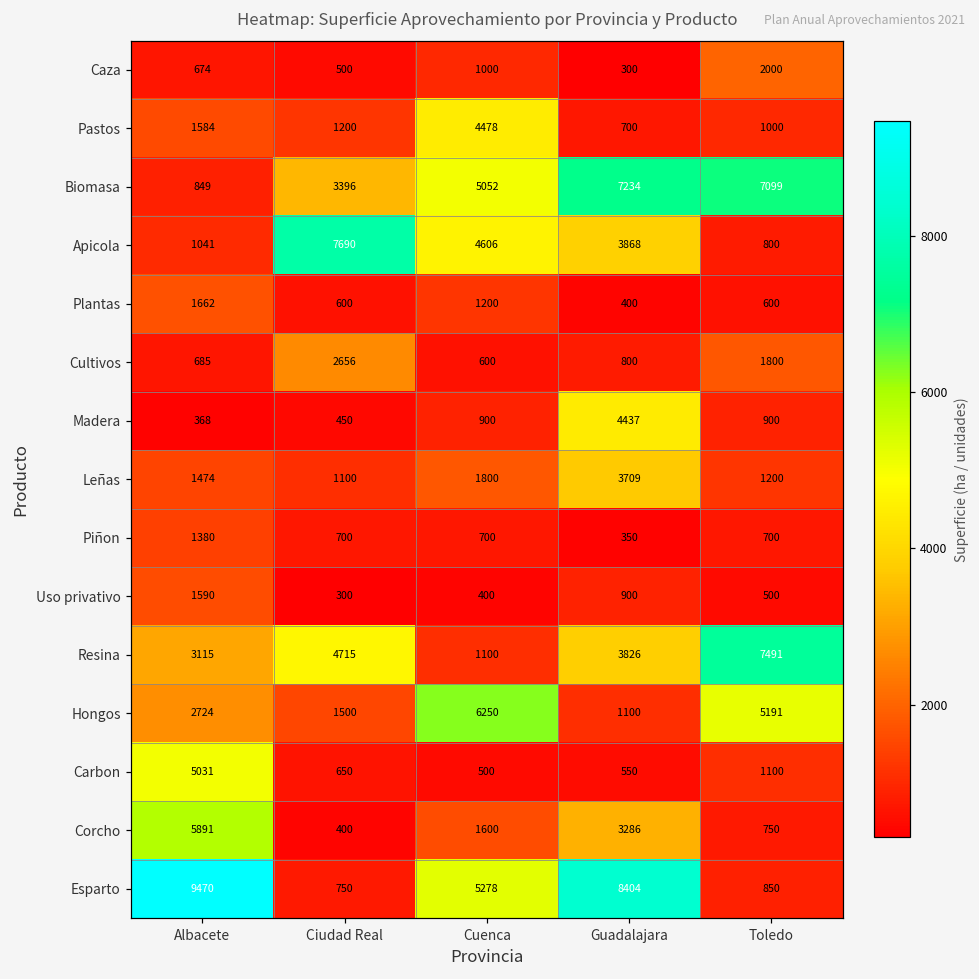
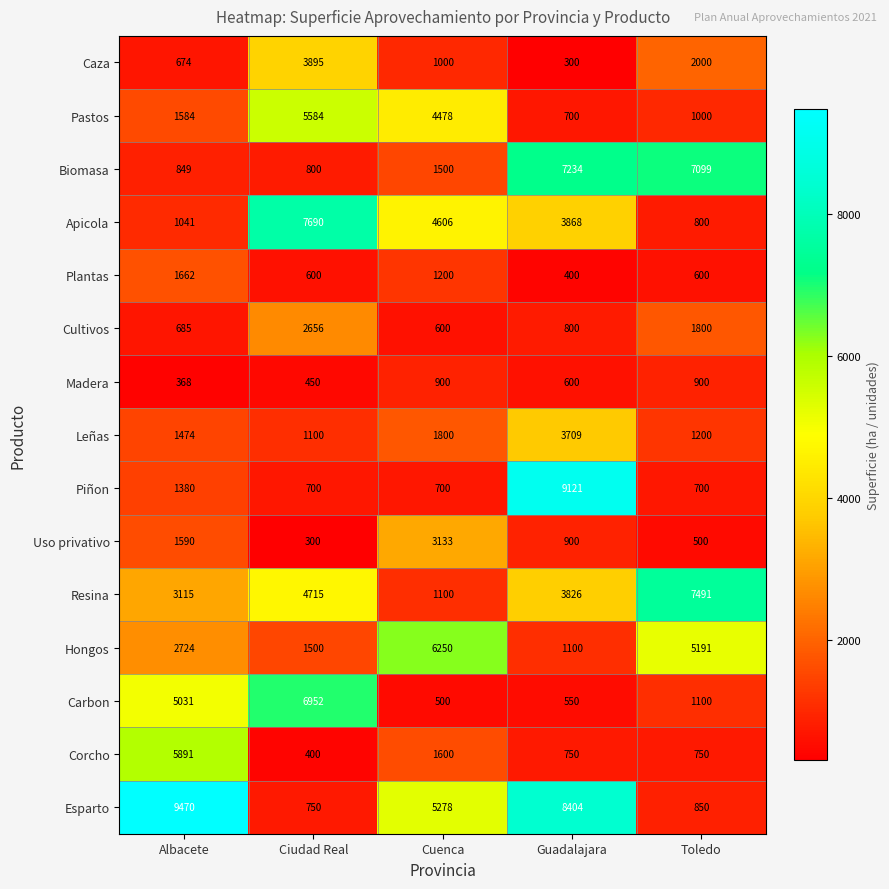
Caza, Ciudad Real: 500 -> 3895
Pastos, Ciudad Real: 1200 -> 5584
Biomasa, Ciudad Real: 3396 -> 800
Biomasa, Cuenca: 5052 -> 1500
Madera, Guadalajara: 4437 -> 600
Piñon, Guadalajara: 350 -> 9121
Uso privativo, Cuenca: 400 -> 3133
Carbon, Ciudad Real: 650 -> 6952
Corcho, Guadalajara: 3286 -> 750
